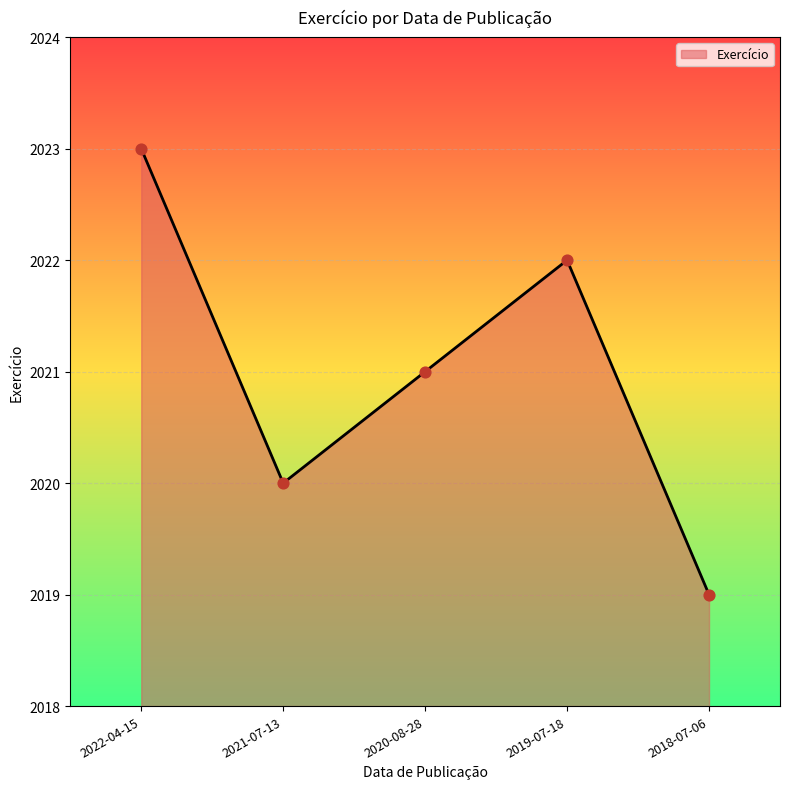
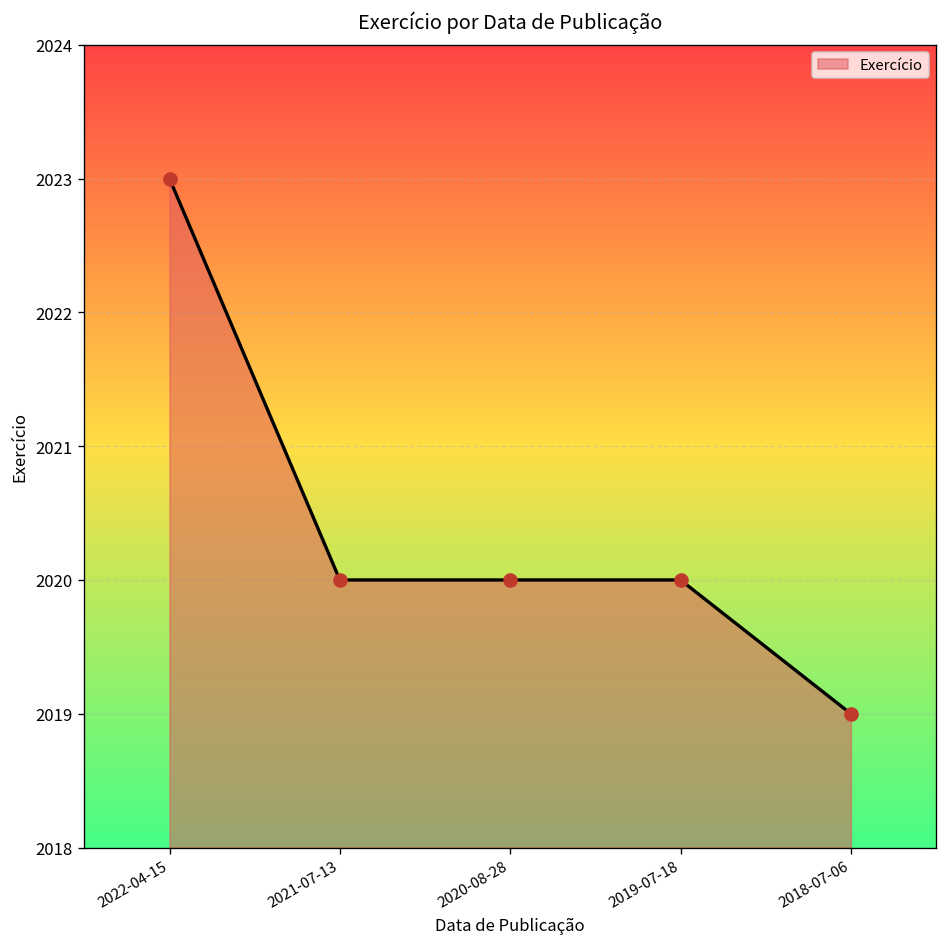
2020-08-28: 2021 -> 2020
2019-07-18: 2022 -> 2020
